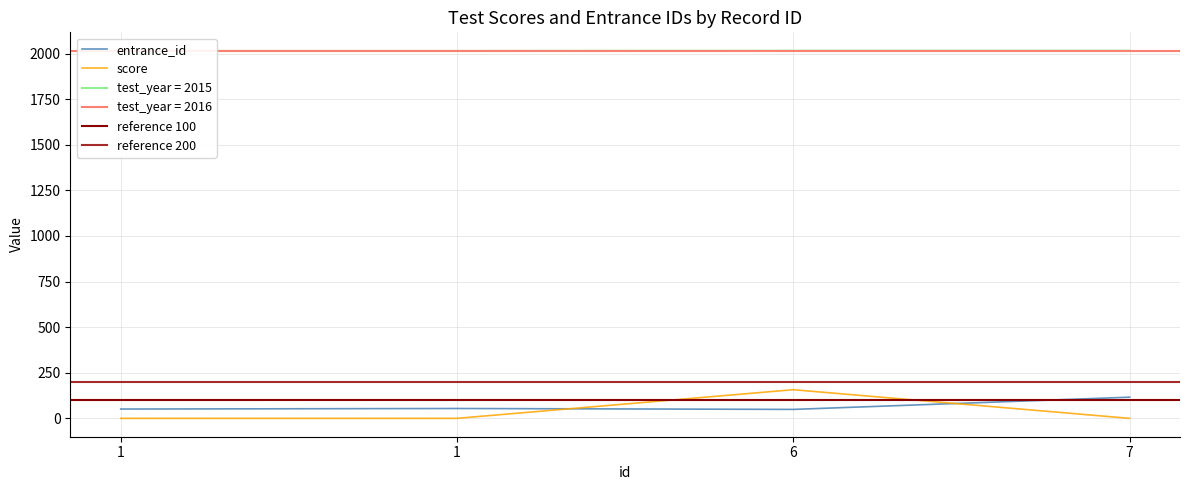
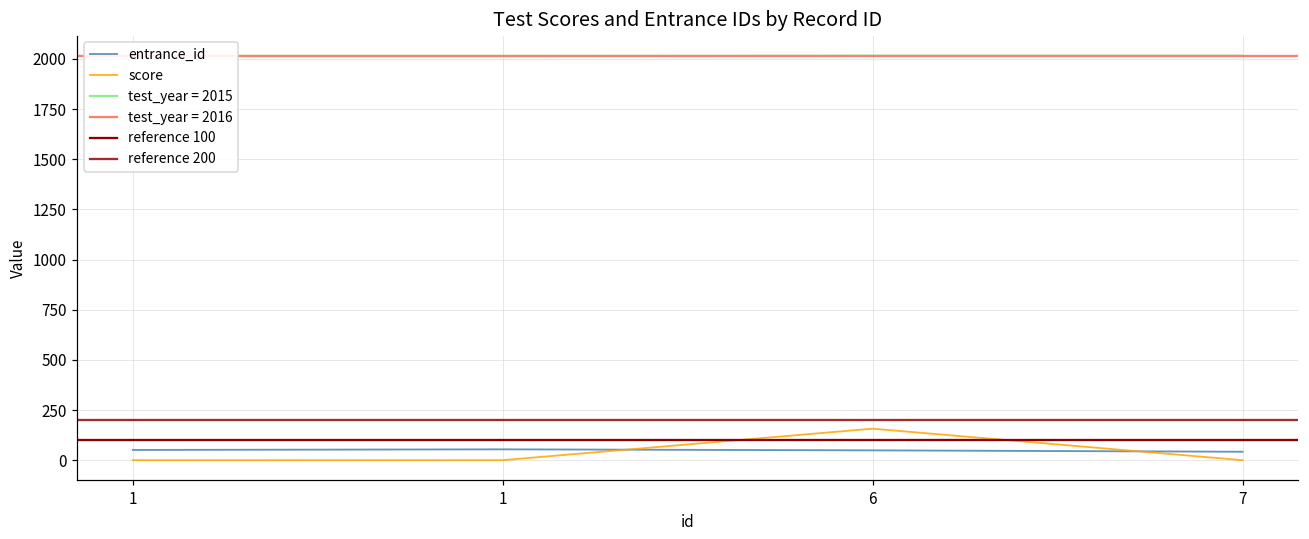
entrance_id, 7: 120 -> 40
